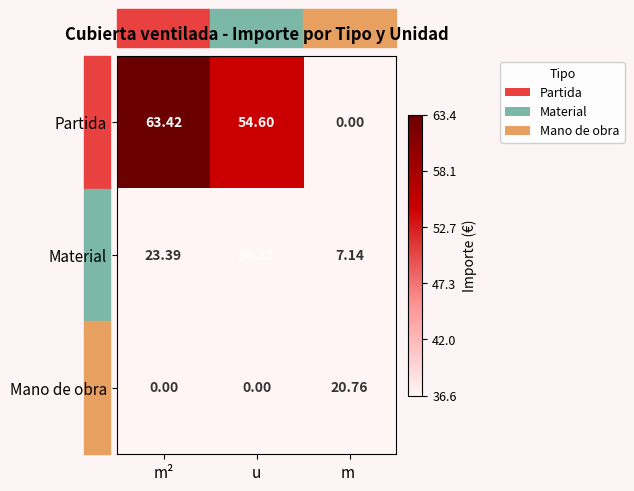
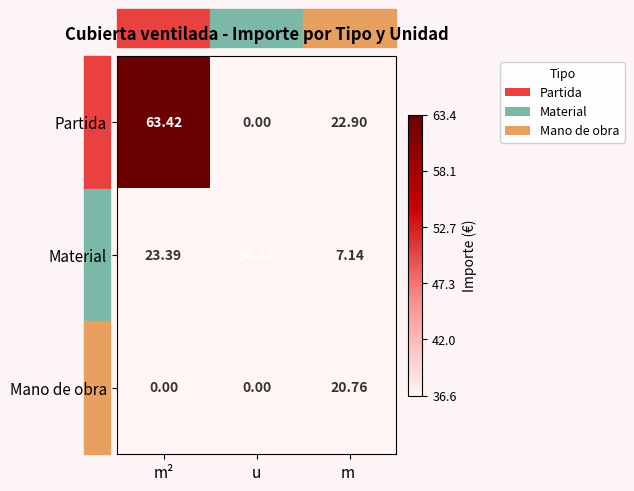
Partida, u: 54.60 -> 0.00
Partida, m: 0.00 -> 22.90
